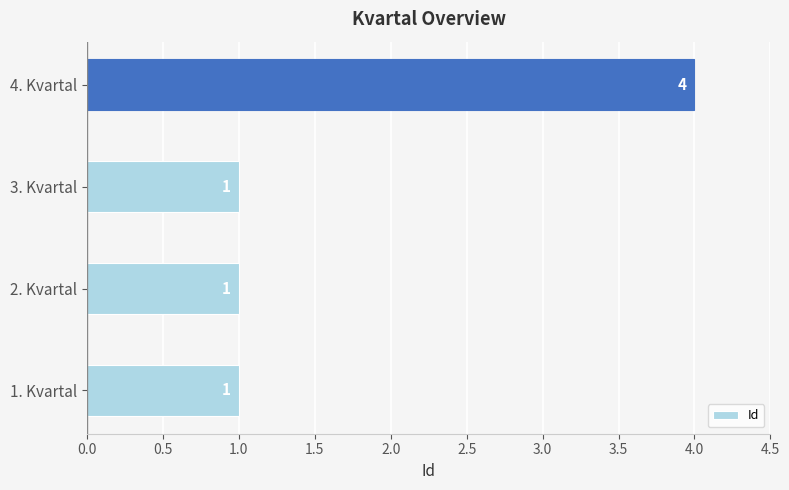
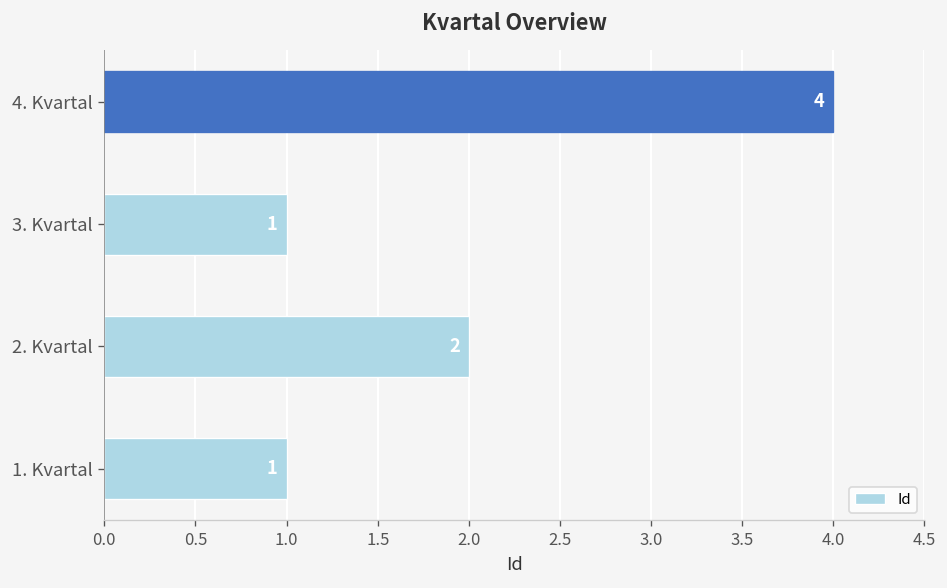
2. Kvartal: 1 -> 2
